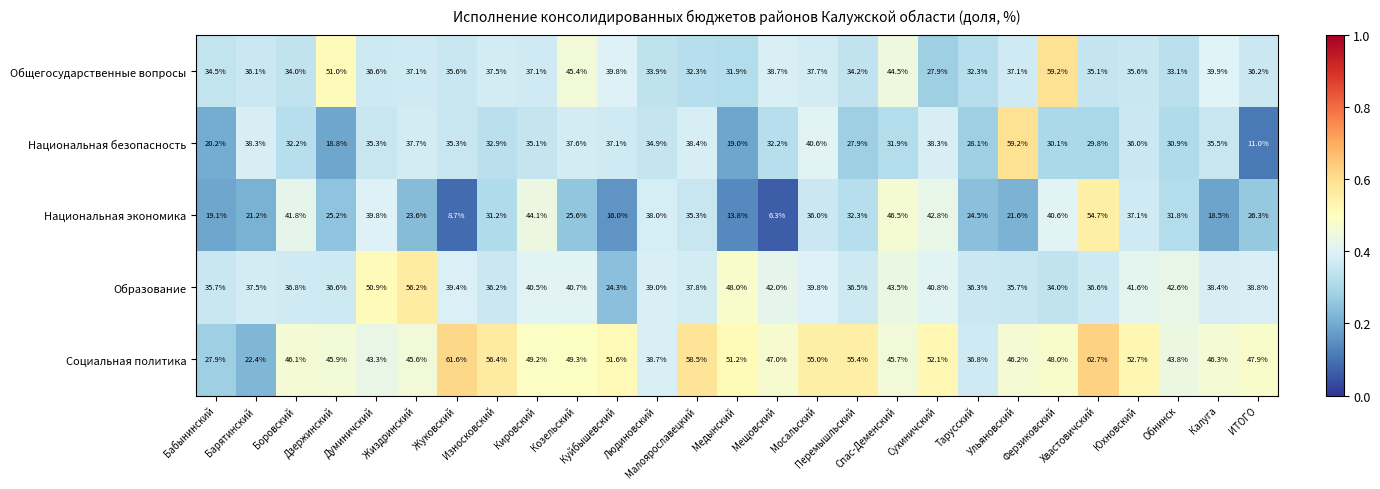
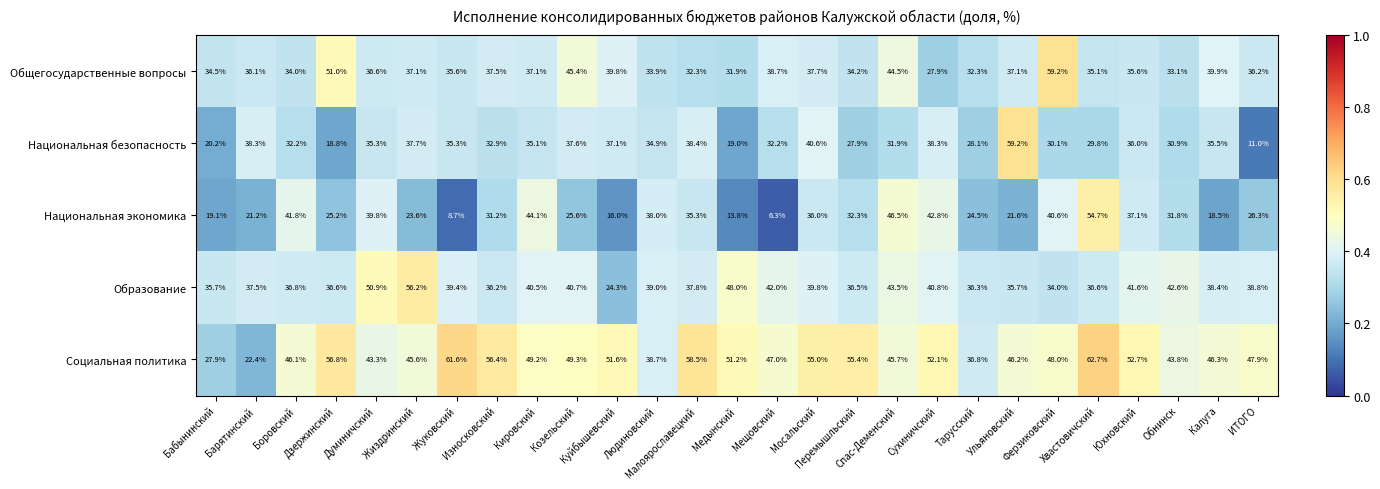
Социальная политика, Дзержинский: 45.9% -> 56.8%
